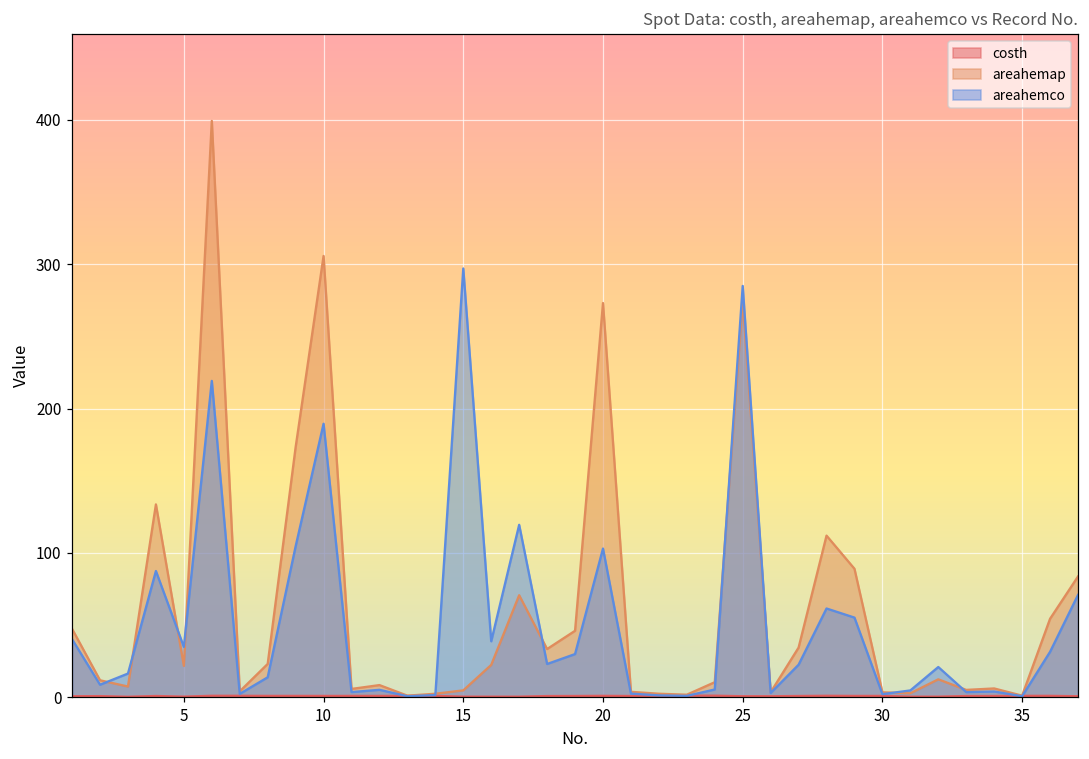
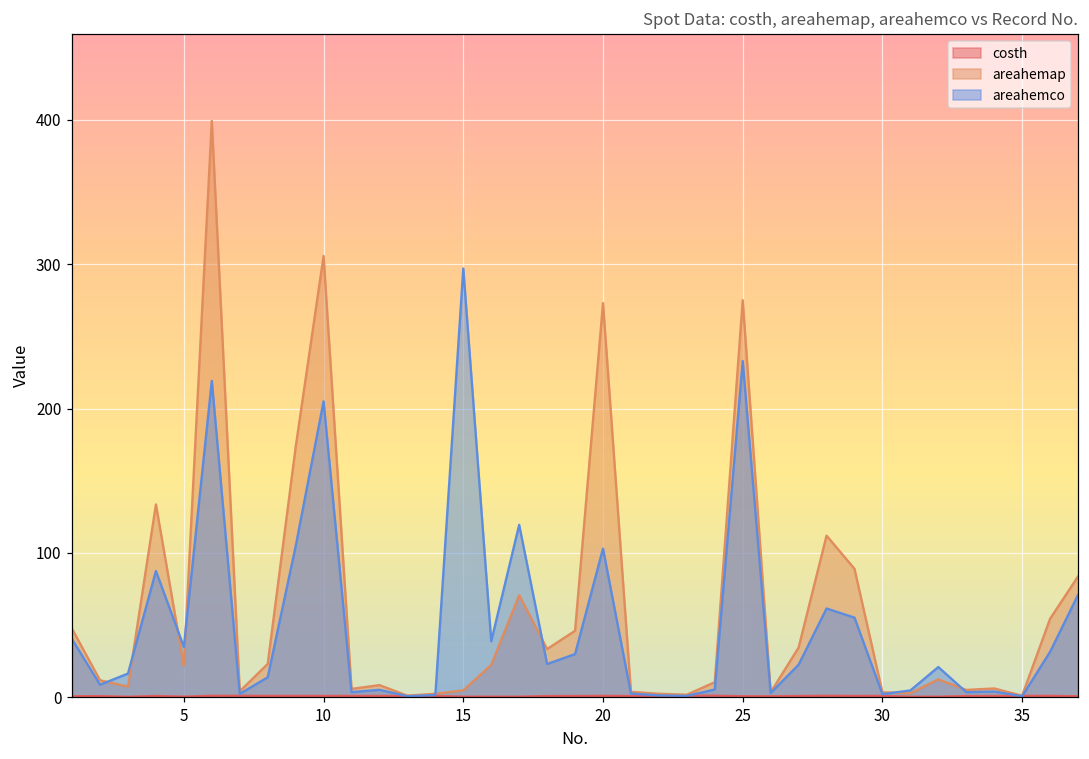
areahemco, 10: 189 -> 205
areahemco, 25: 285 -> 233
